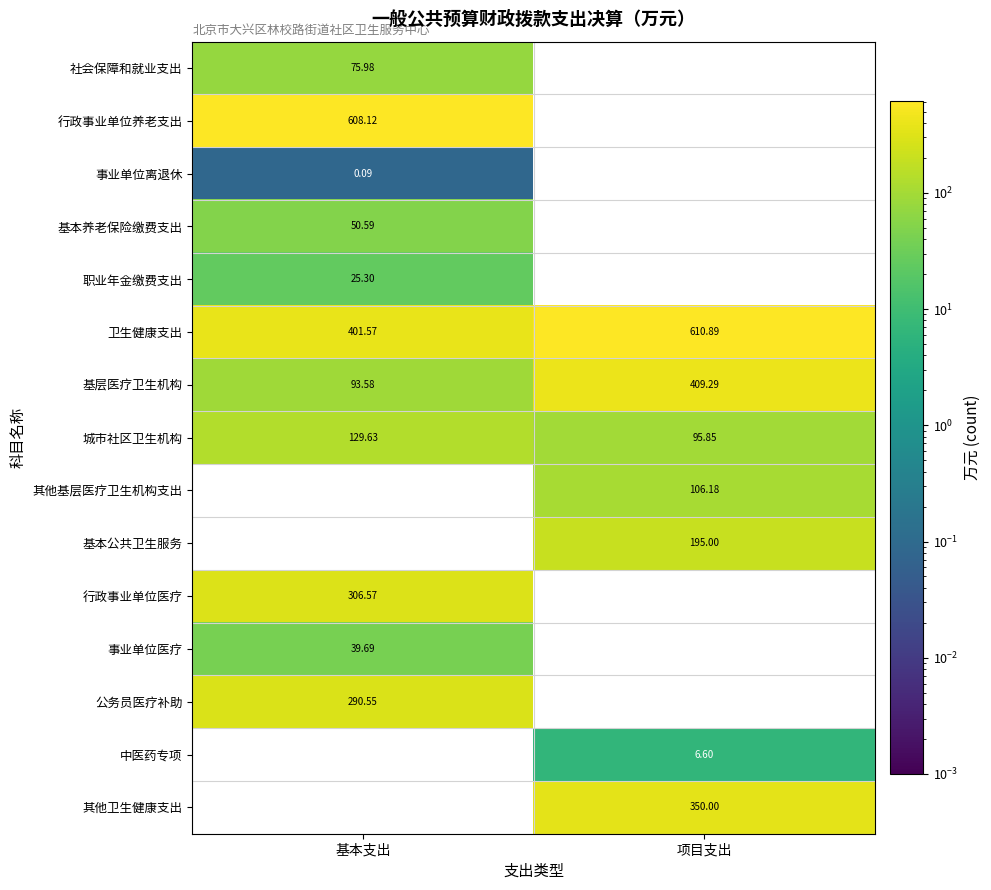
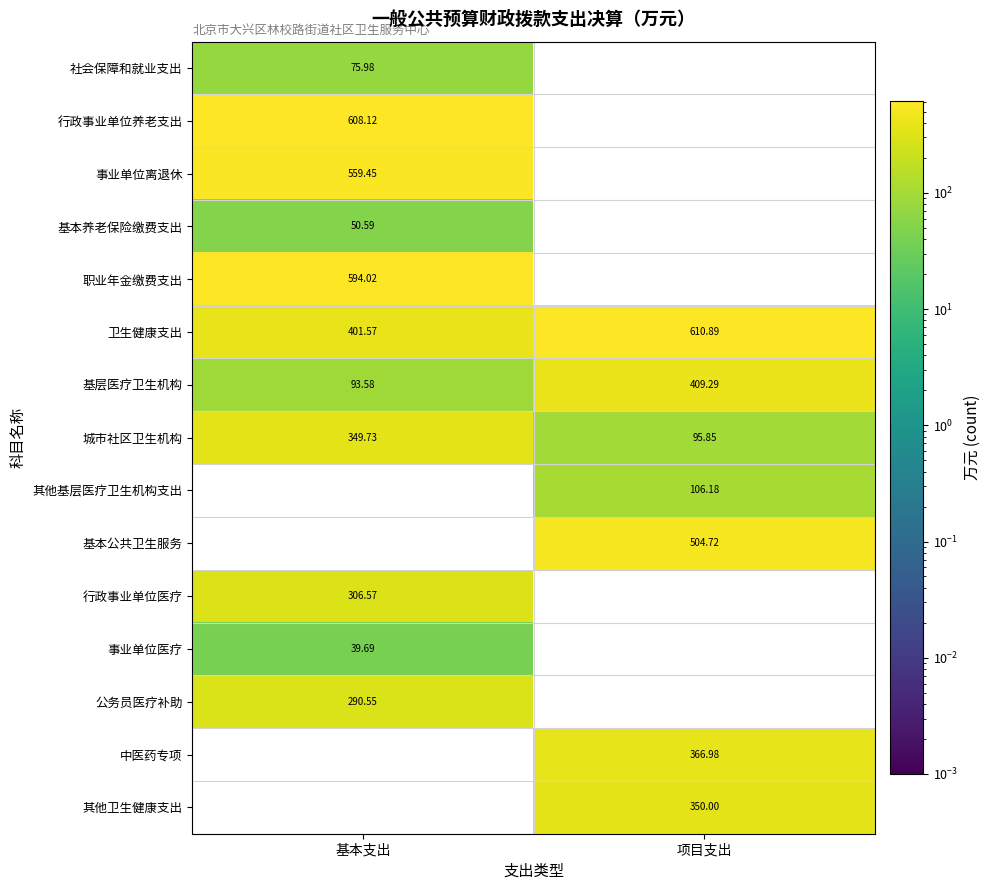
事业单位离退休, 基本支出: 0.09 -> 559.45
职业年金缴费支出, 基本支出: 25.30 -> 594.02
城市社区卫生机构, 基本支出: 129.63 -> 349.73
基本公共卫生服务, 项目支出: 195.00 -> 504.72
中医药专项, 项目支出: 6.60 -> 366.98
